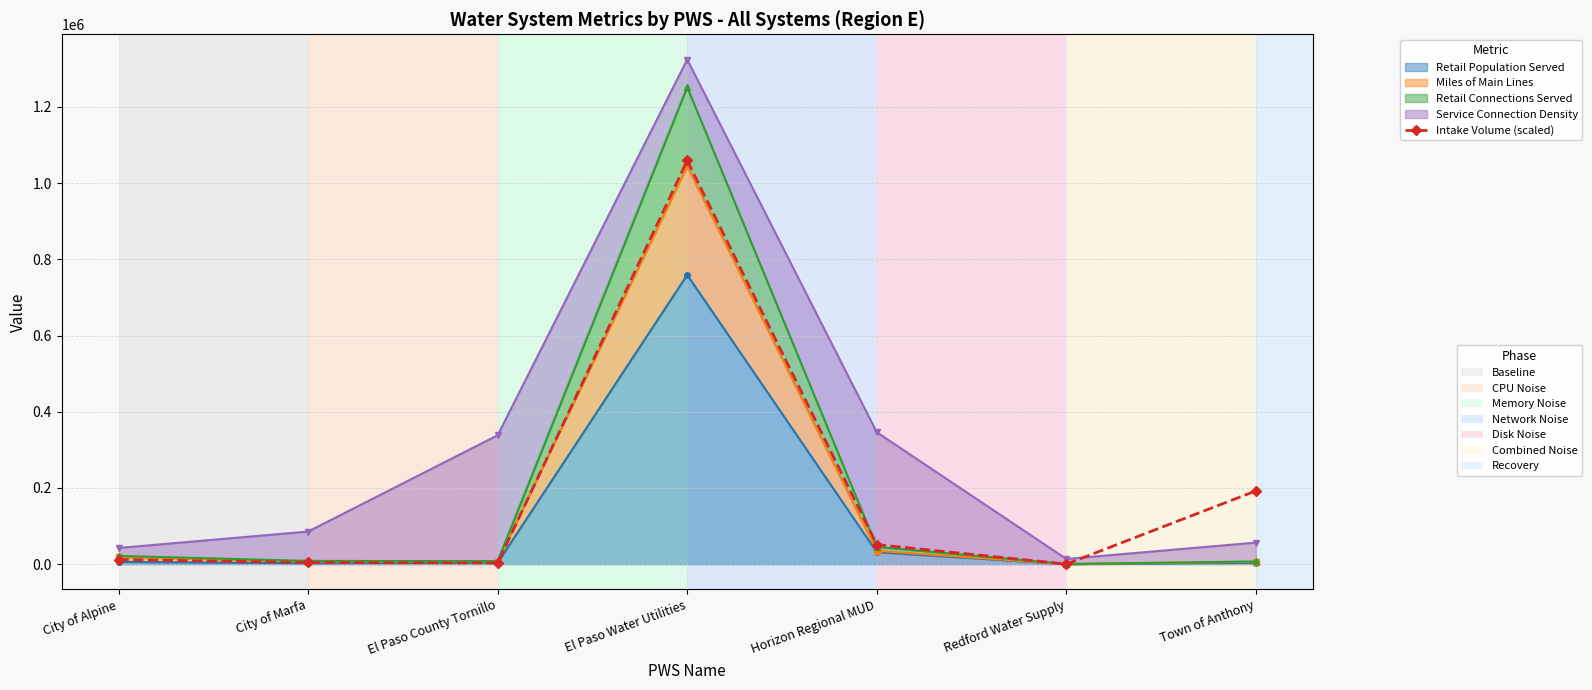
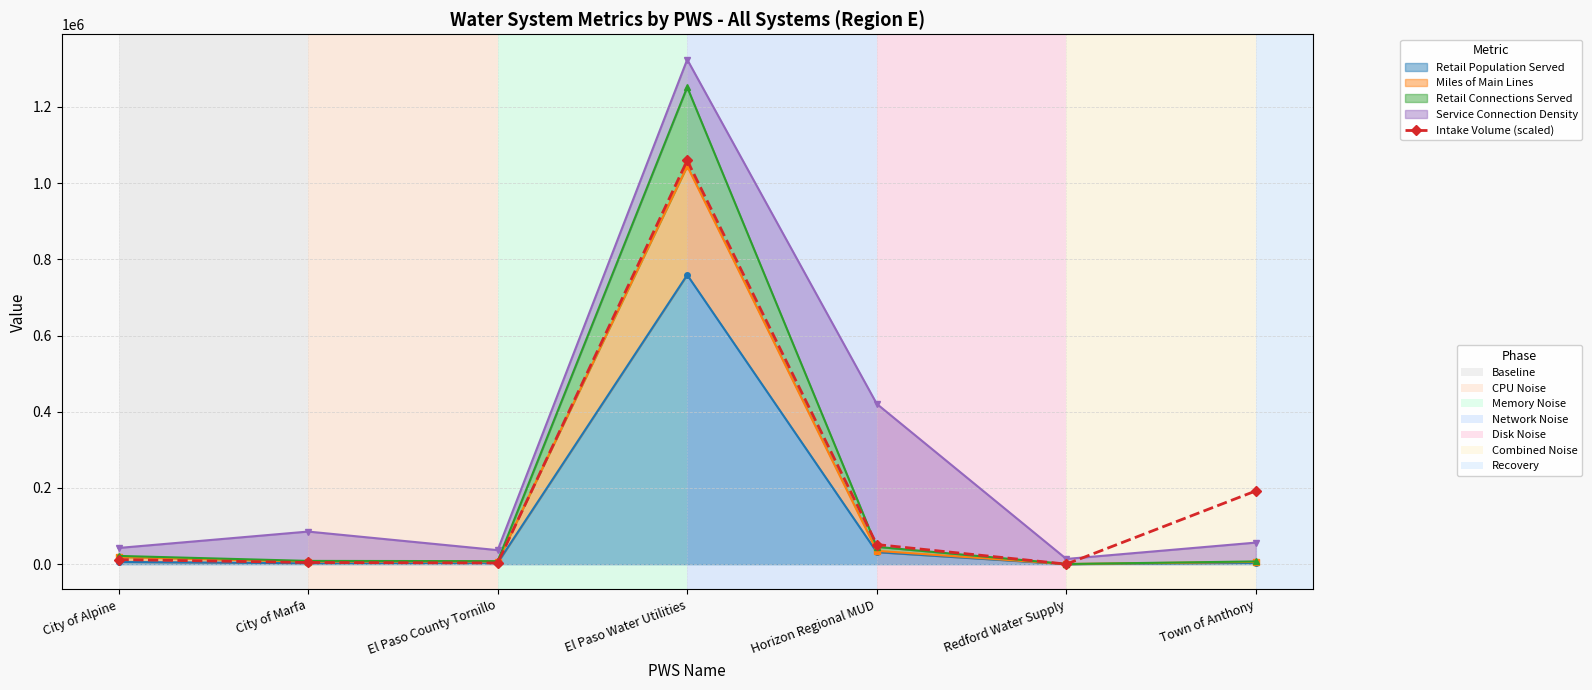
Service Connection Density, El Paso County Tornillo: 330000 -> 30000
Service Connection Density, Horizon Regional MUD: 300000 -> 380000
